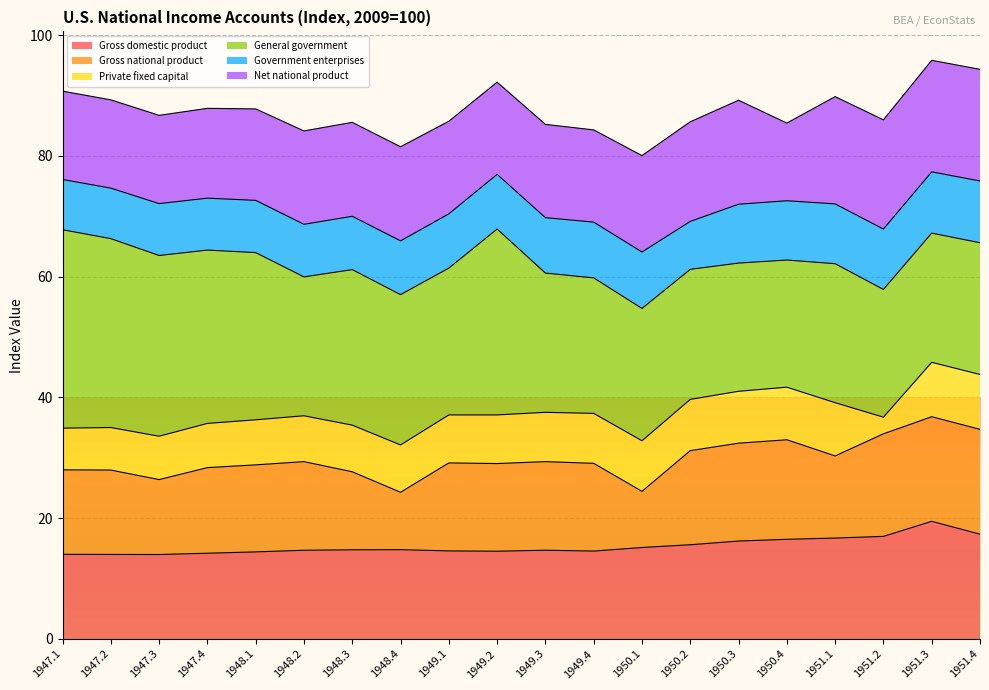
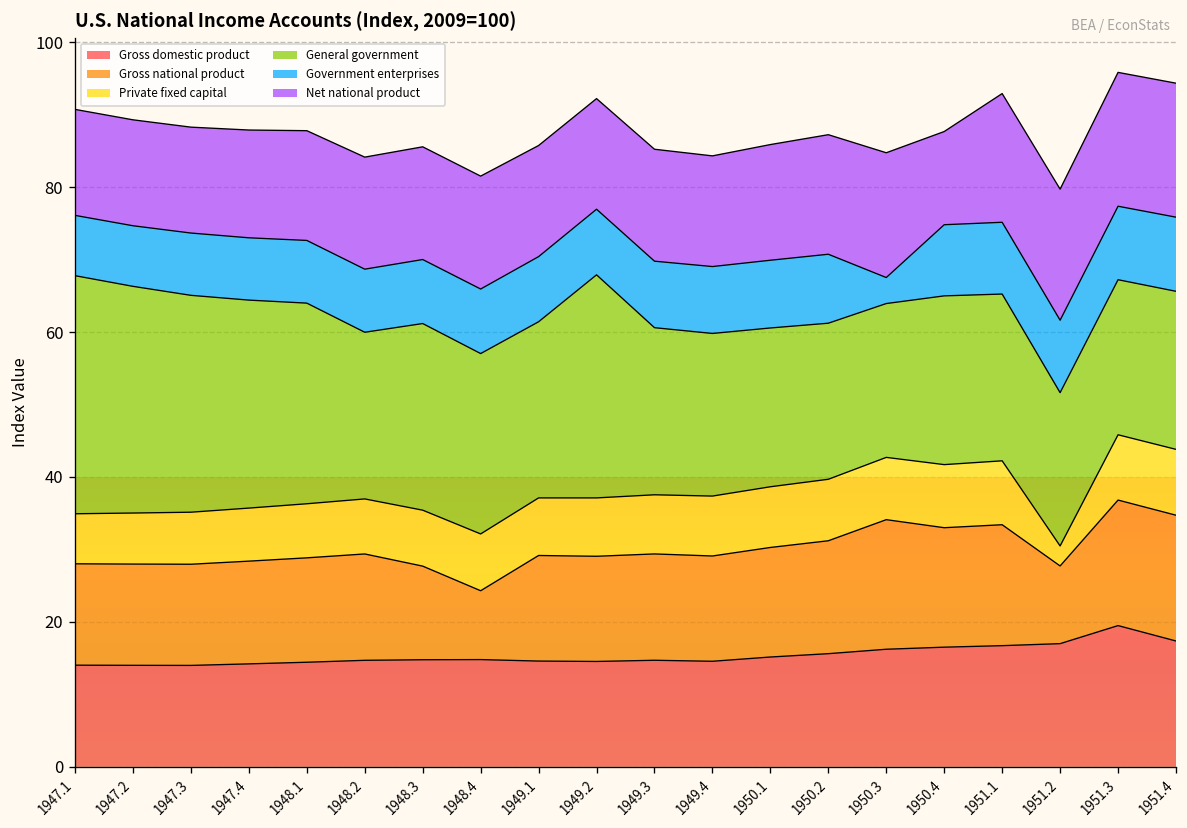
Gross national product, 1947.3: 12 -> 14
Gross national product, 1950.1: 9 -> 15
Government enterprises, 1950.2: 8 -> 10
Gross national product, 1950.3: 16 -> 18
Government enterprises, 1950.3: 10 -> 4
General government, 1950.4: 21 -> 23
Gross national product, 1951.1: 14 -> 17
Gross national product, 1951.2: 17 -> 11
